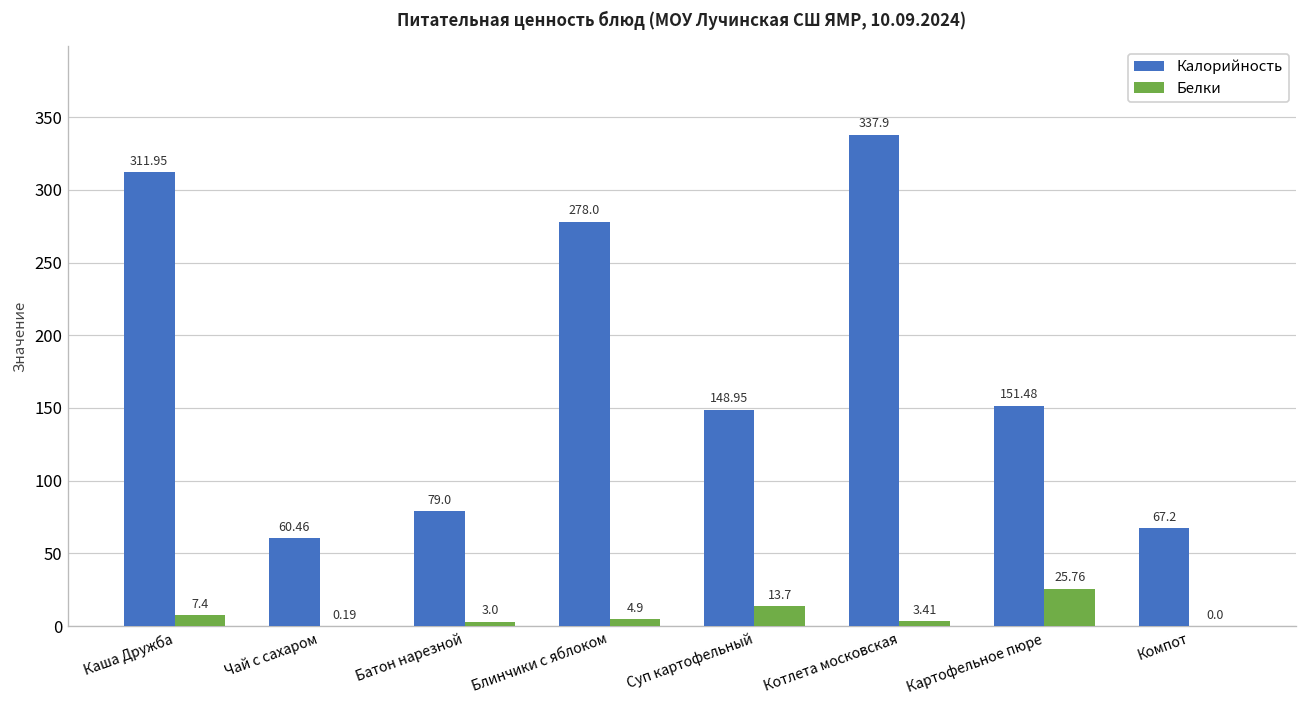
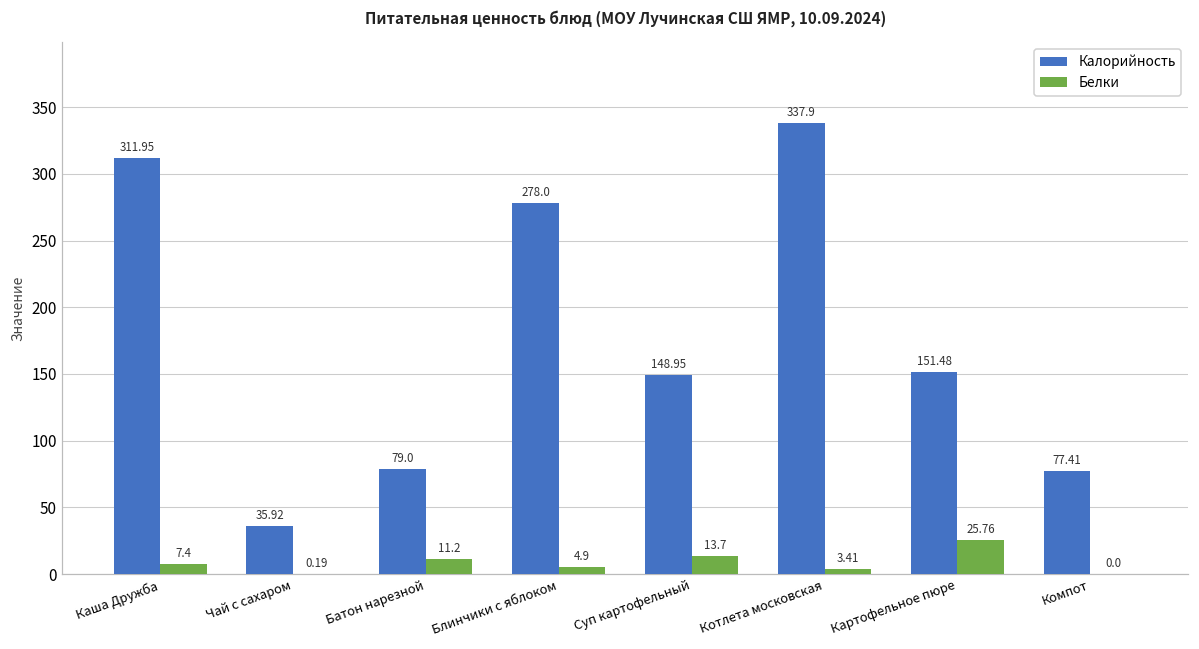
Калорийность, Чай с сахаром: 60.46 -> 35.92
Белки, Батон нарезной: 3.0 -> 11.2
Калорийность, Компот: 67.2 -> 77.41
